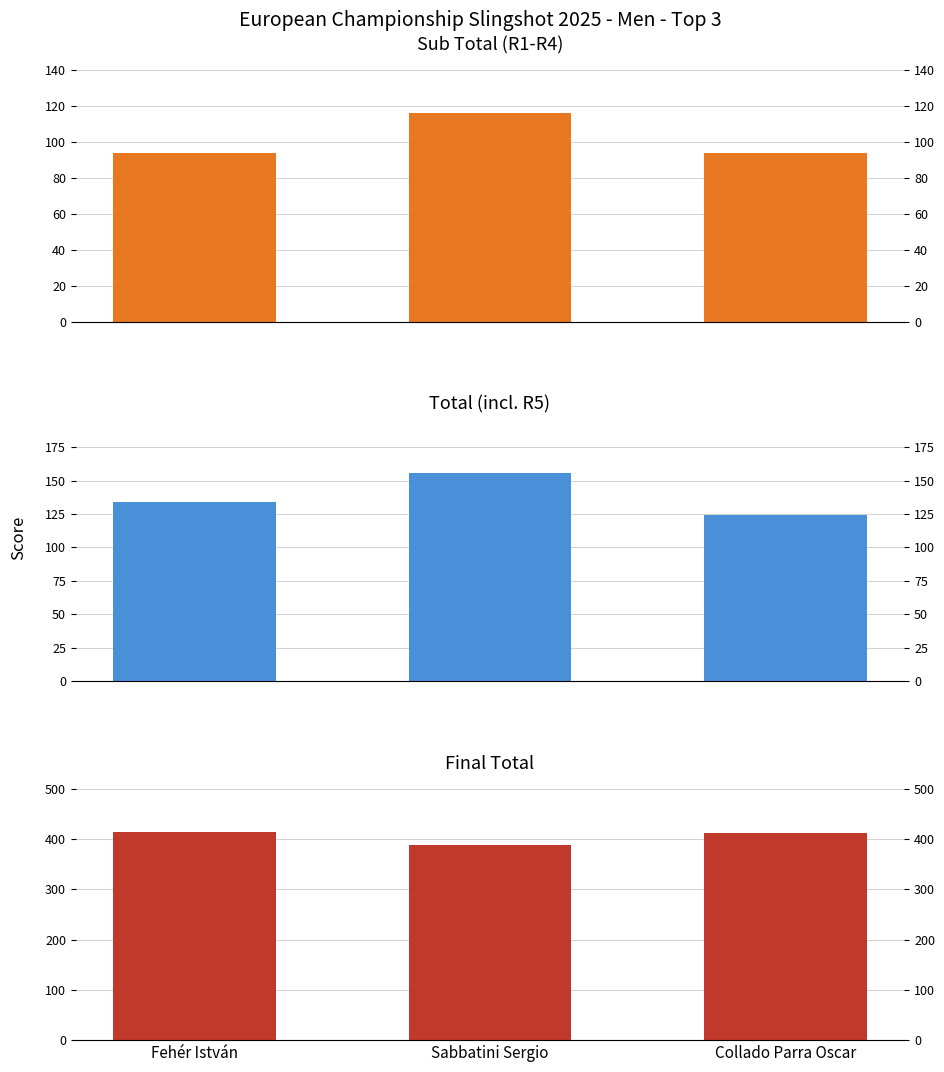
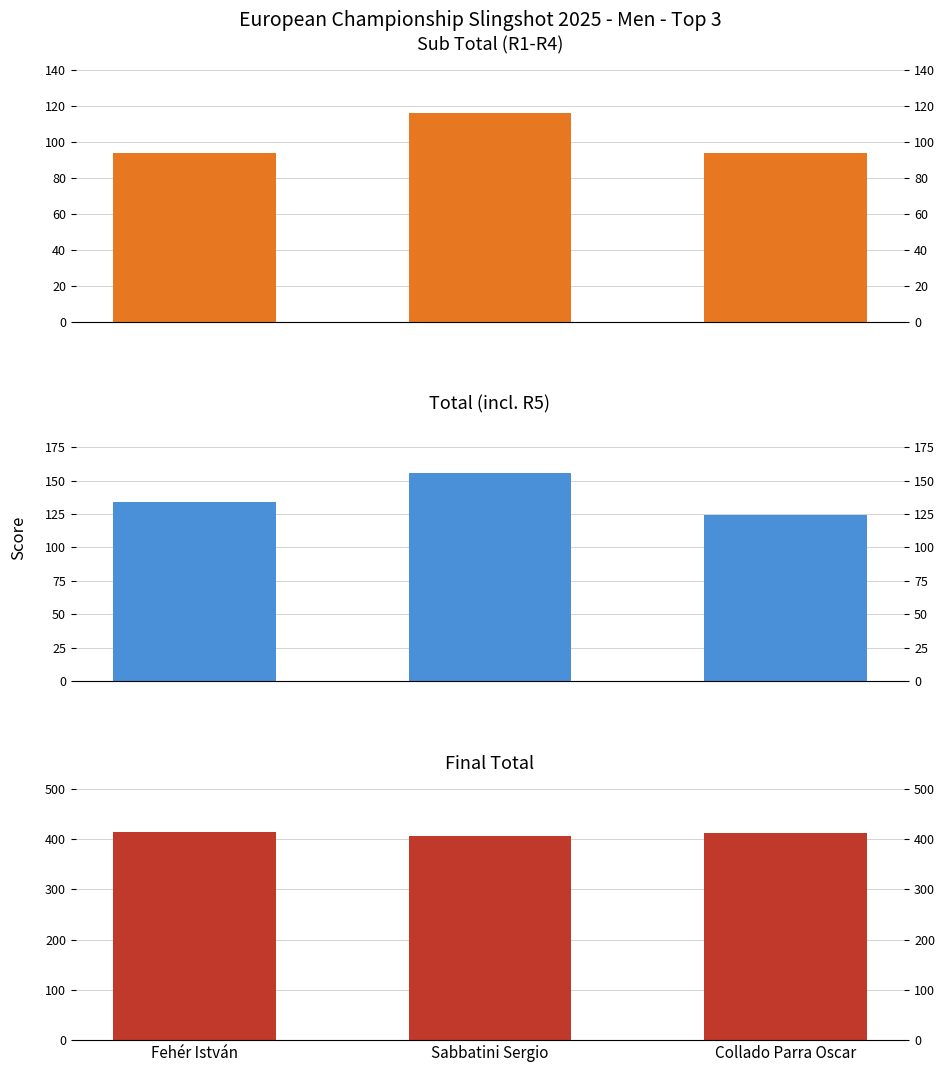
Final Total, Sabbatini Sergio: 390 -> 410
